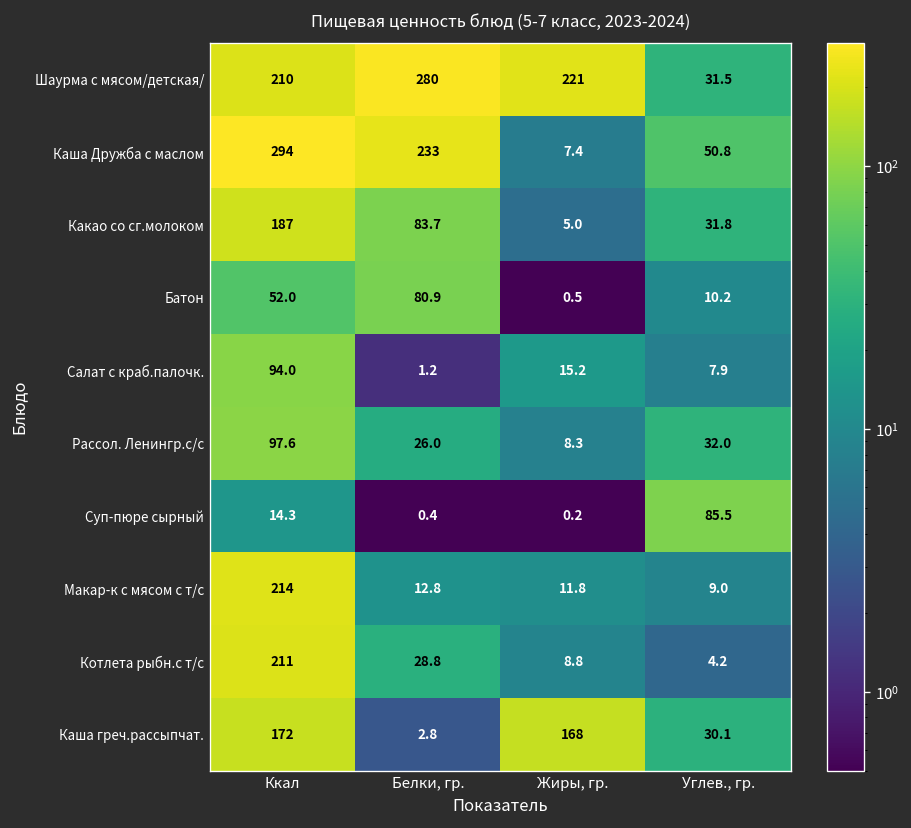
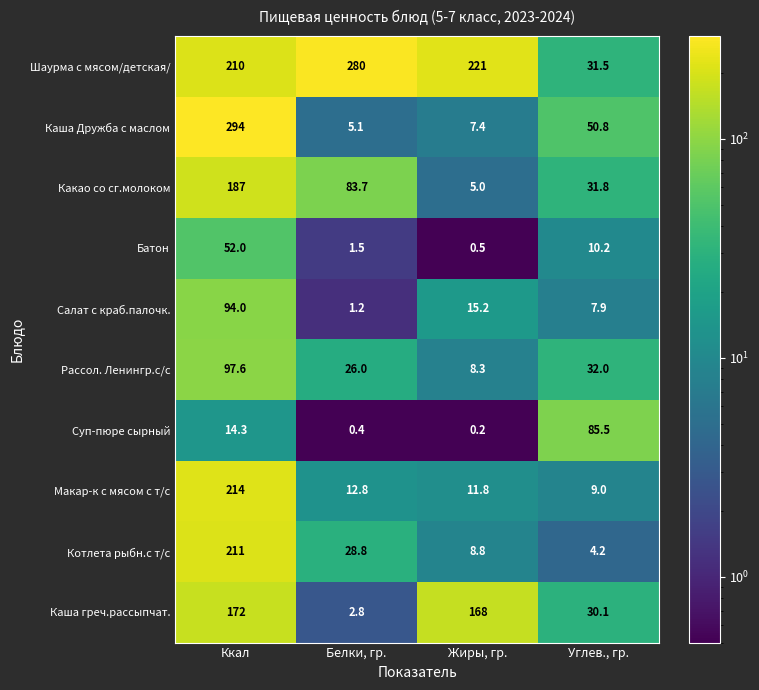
Каша Дружба с маслом, Белки, гр.: 233 -> 5.1
Батон, Белки, гр.: 80.9 -> 1.5
